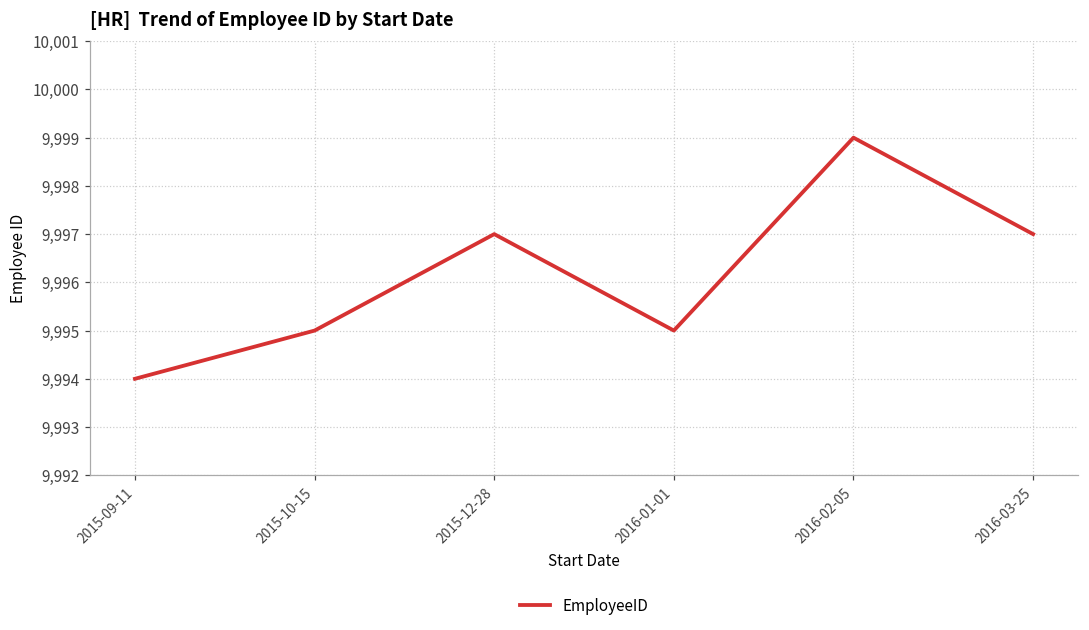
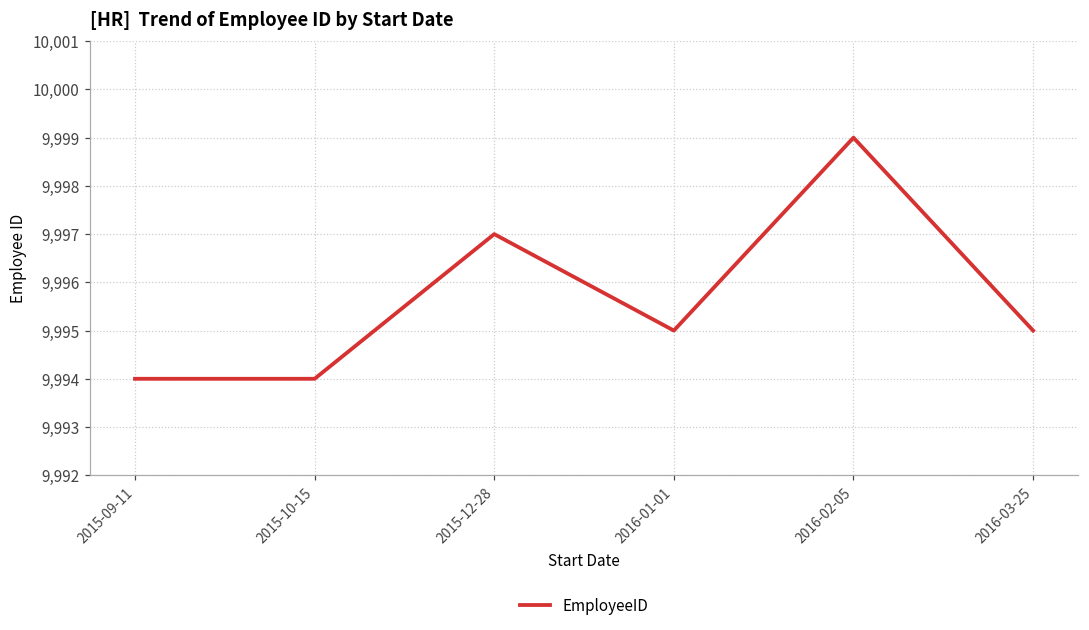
2015-10-15: 9,995 -> 9,994
2016-03-25: 9,997 -> 9,995
